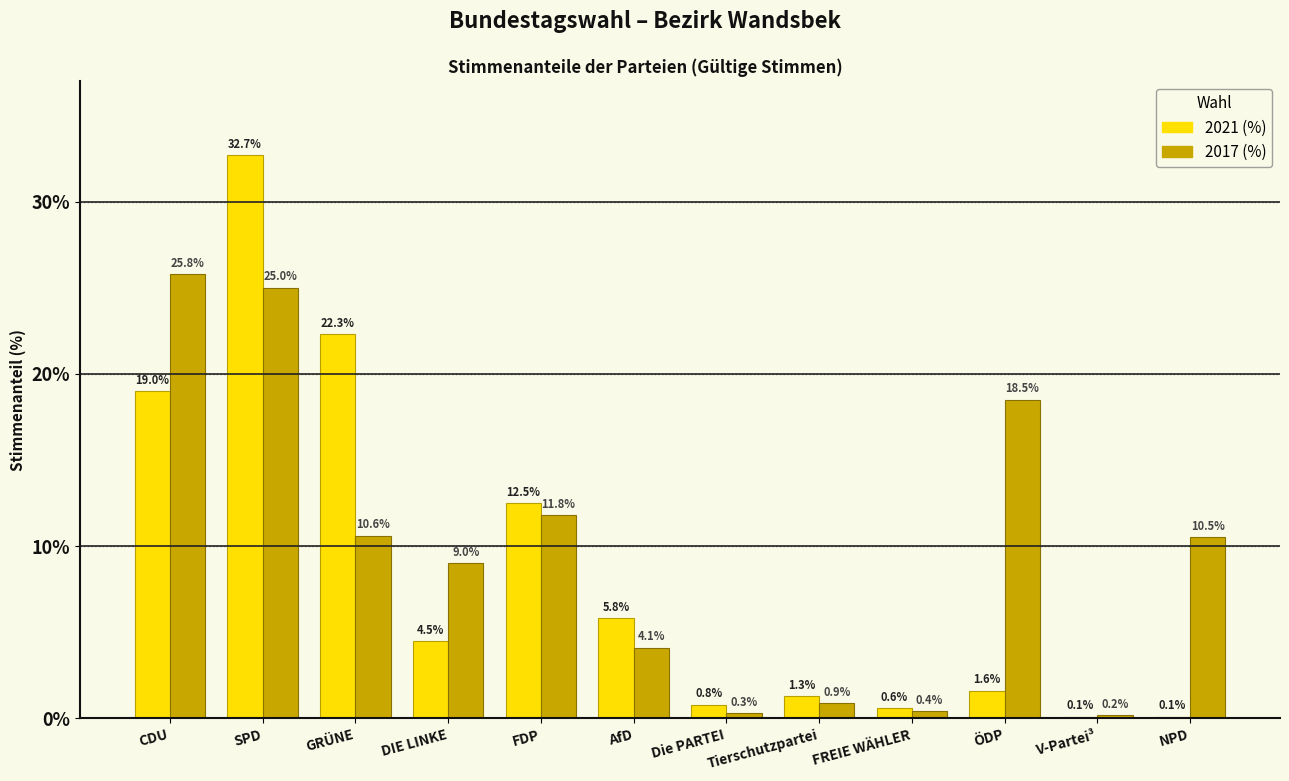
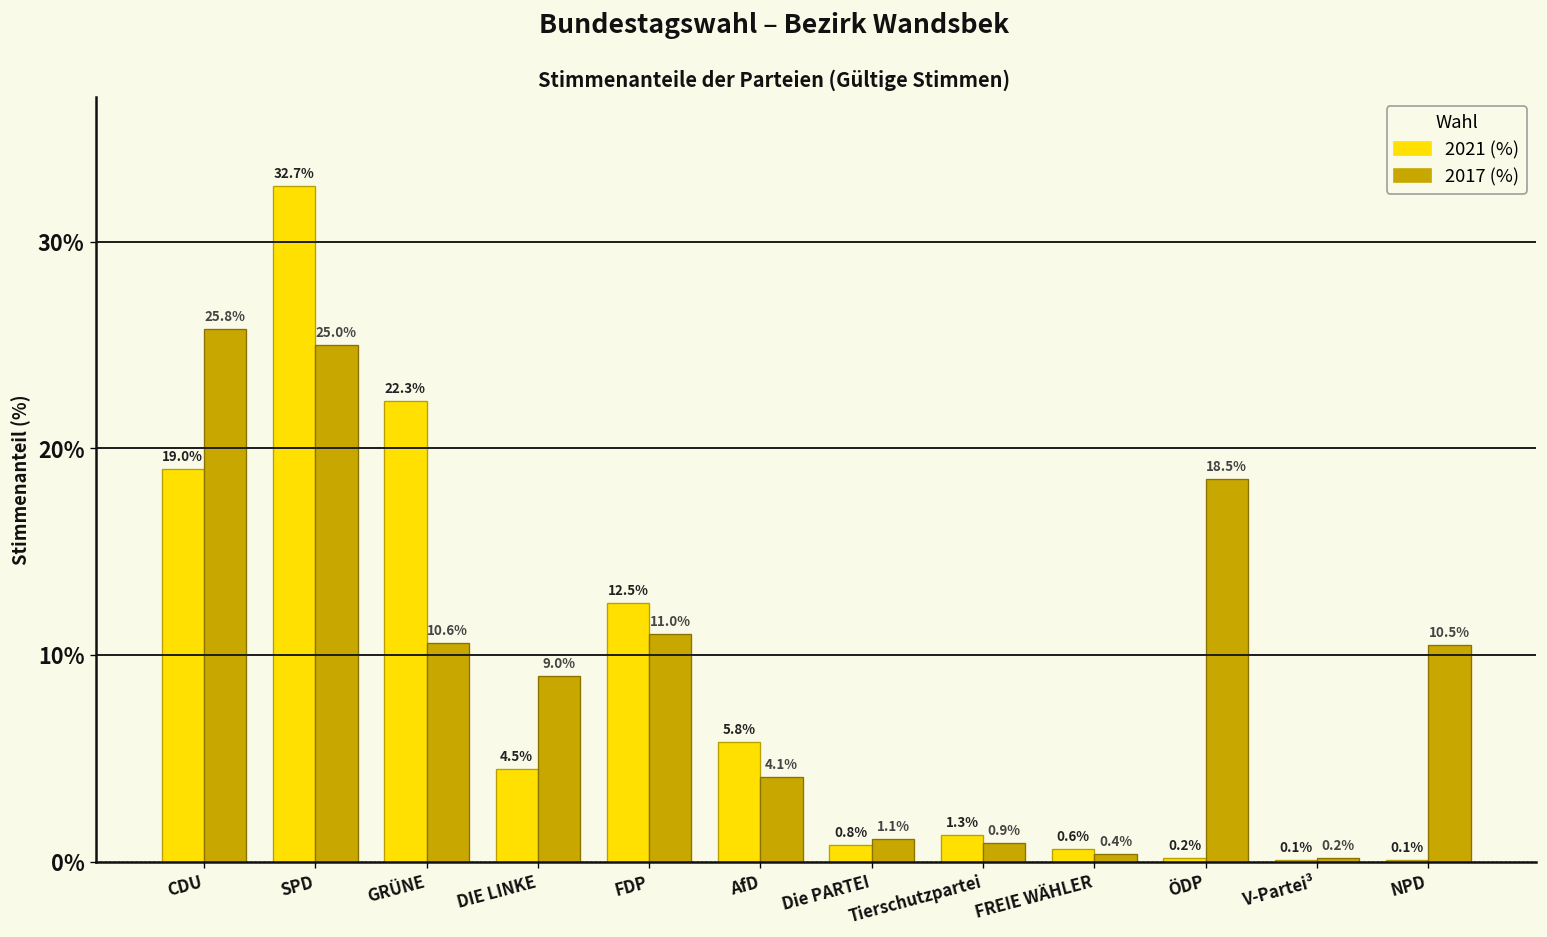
2017 (%), FDP: 11.8% -> 11.0%
2017 (%), Die PARTEI: 0.3% -> 1.1%
2021 (%), ÖDP: 1.6% -> 0.2%
